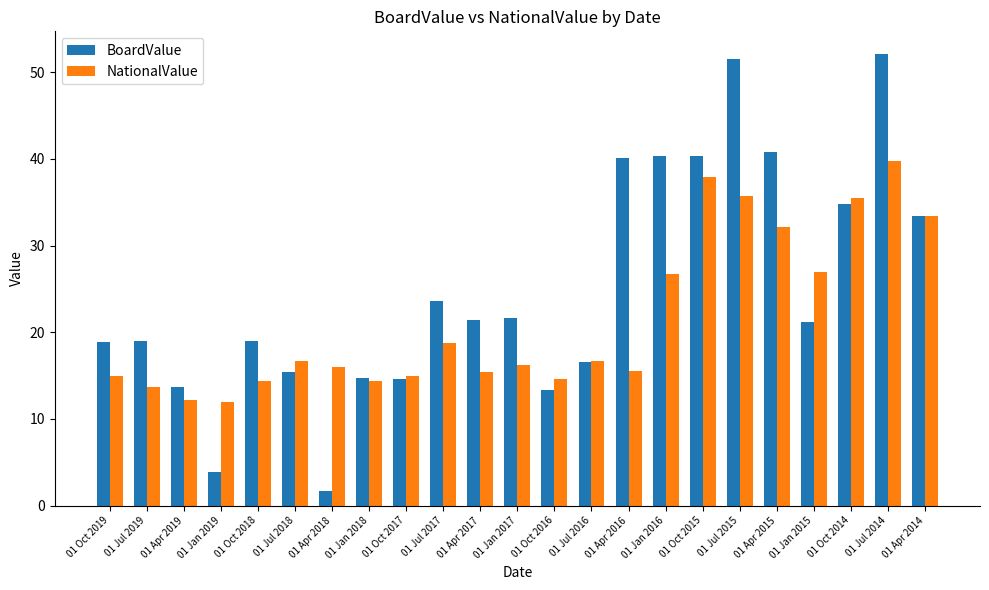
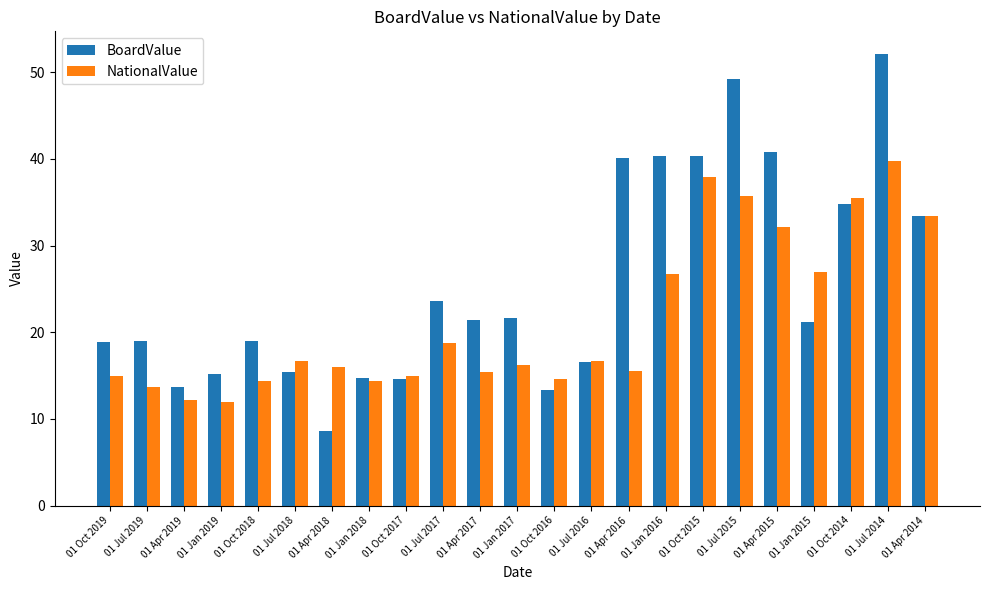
BoardValue, 01 Jan 2019: 4 -> 15
BoardValue, 01 Apr 2018: 2 -> 9
BoardValue, 01 Jul 2015: 52 -> 49
